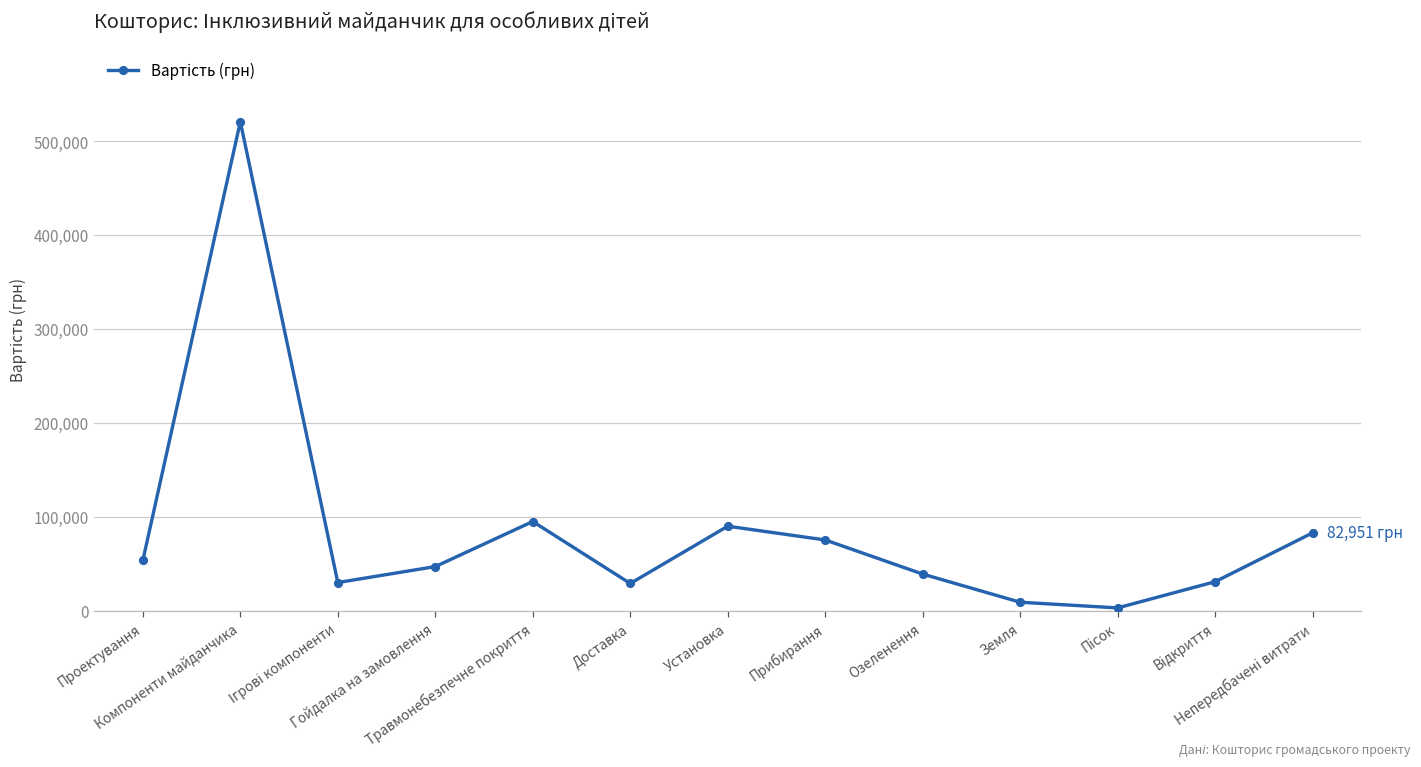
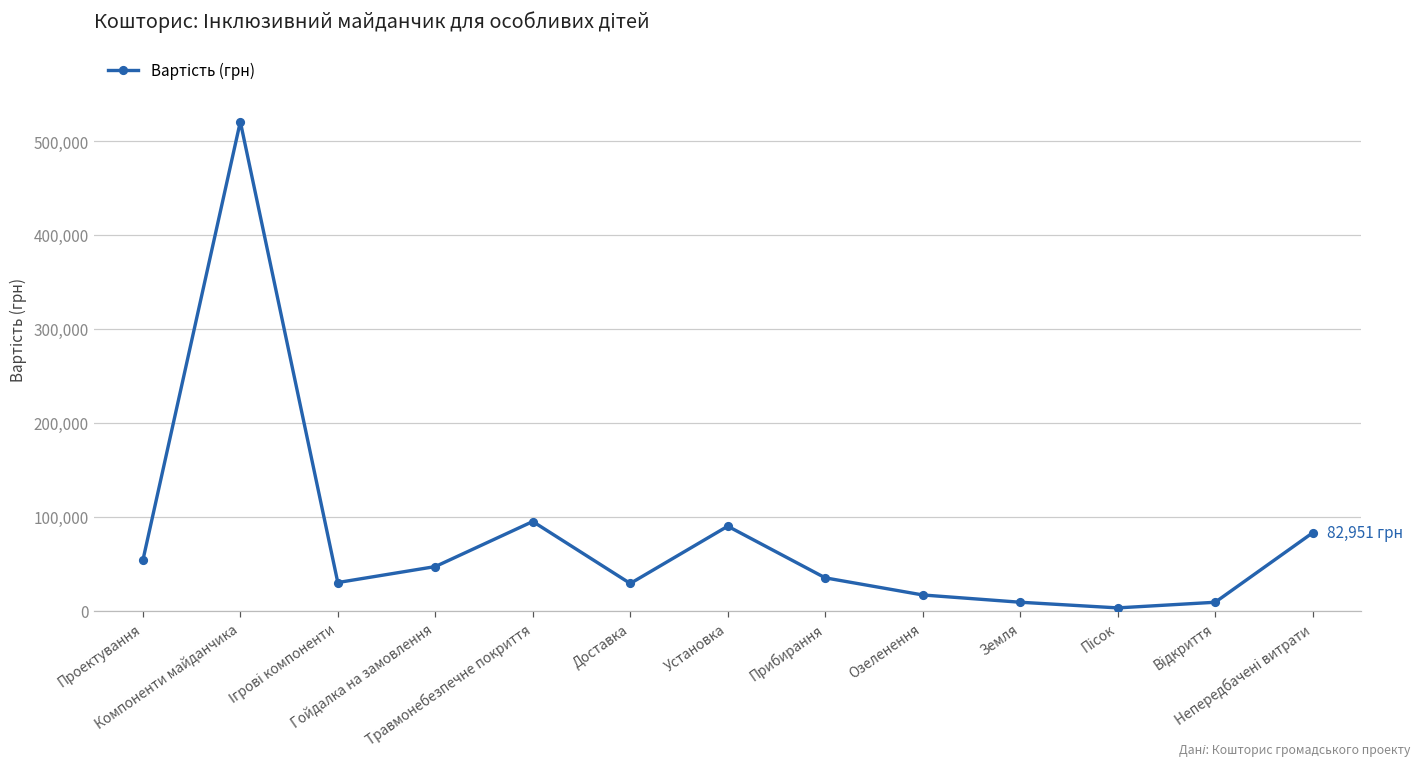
Прибирання: 80,000 -> 40,000
Озеленення: 40,000 -> 20,000
Відкриття: 30,000 -> 10,000
